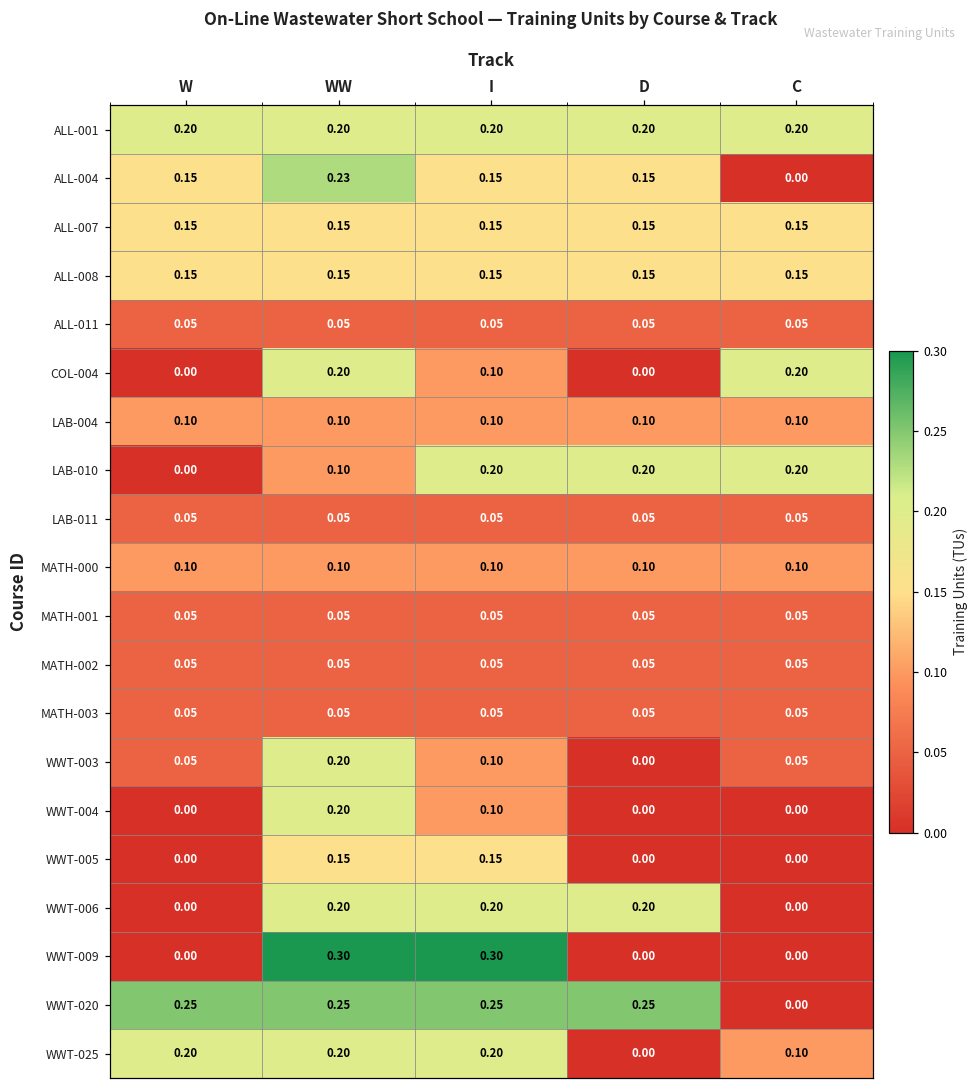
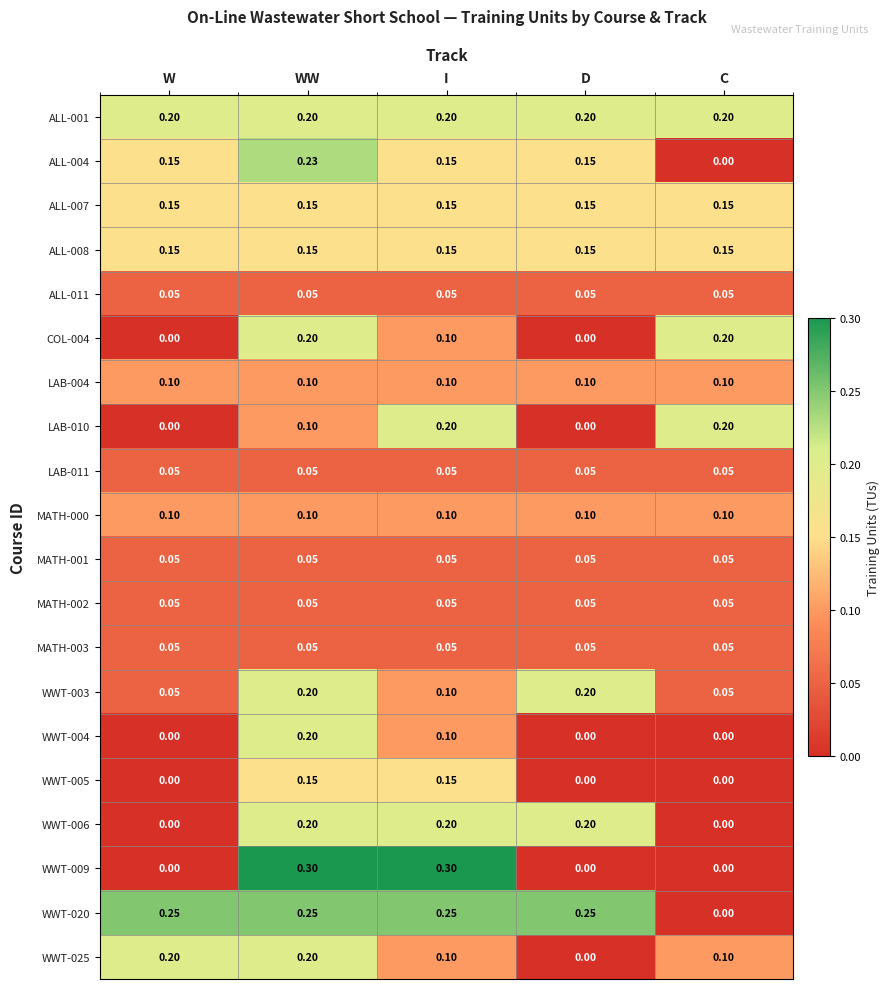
LAB-010, D: 0.20 -> 0.00
WWT-003, D: 0.00 -> 0.20
WWT-025, I: 0.20 -> 0.10
